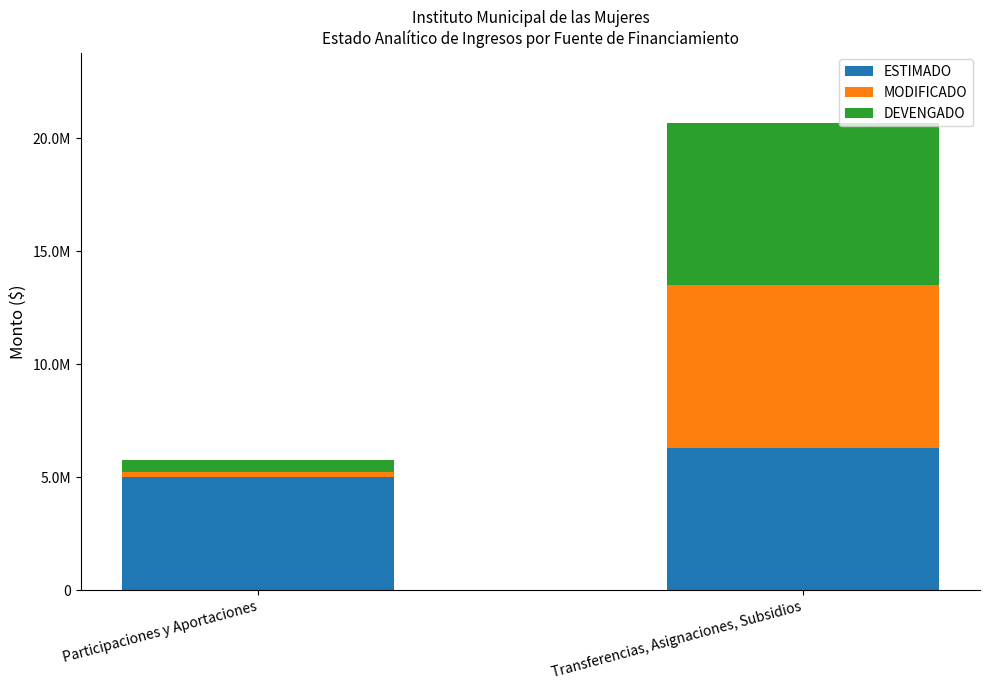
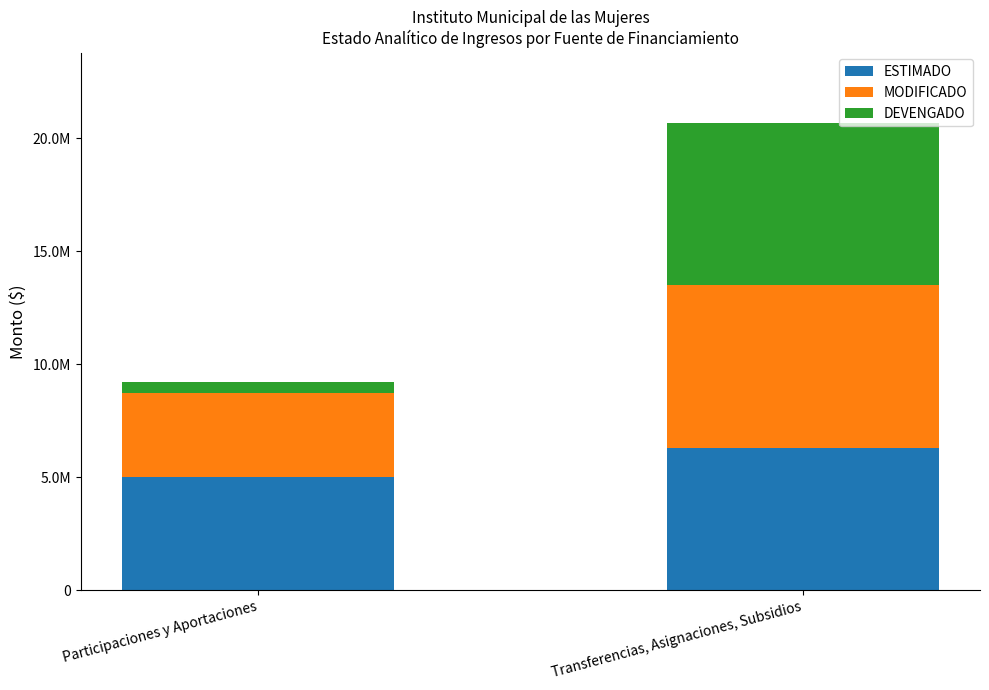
MODIFICADO, Participaciones y Aportaciones: 200000 -> 3700000
